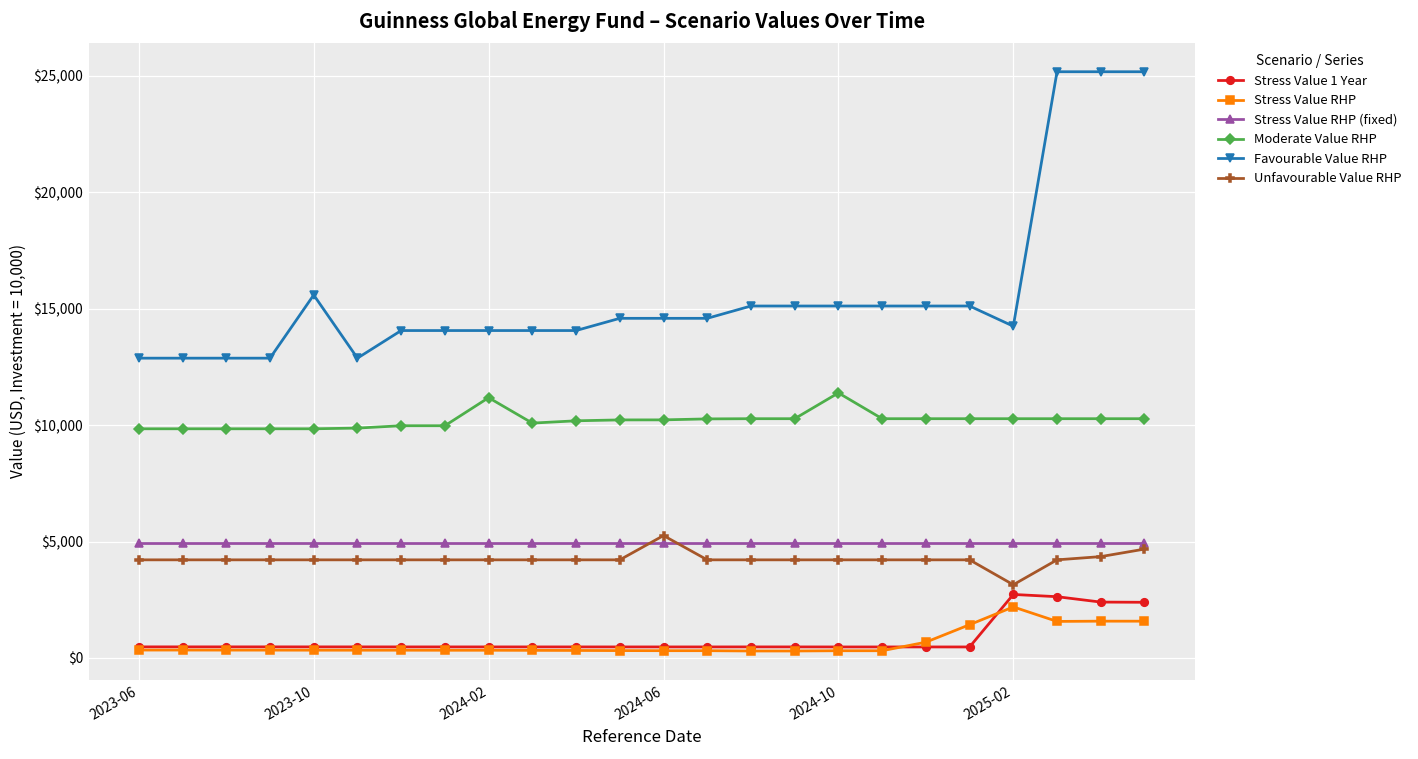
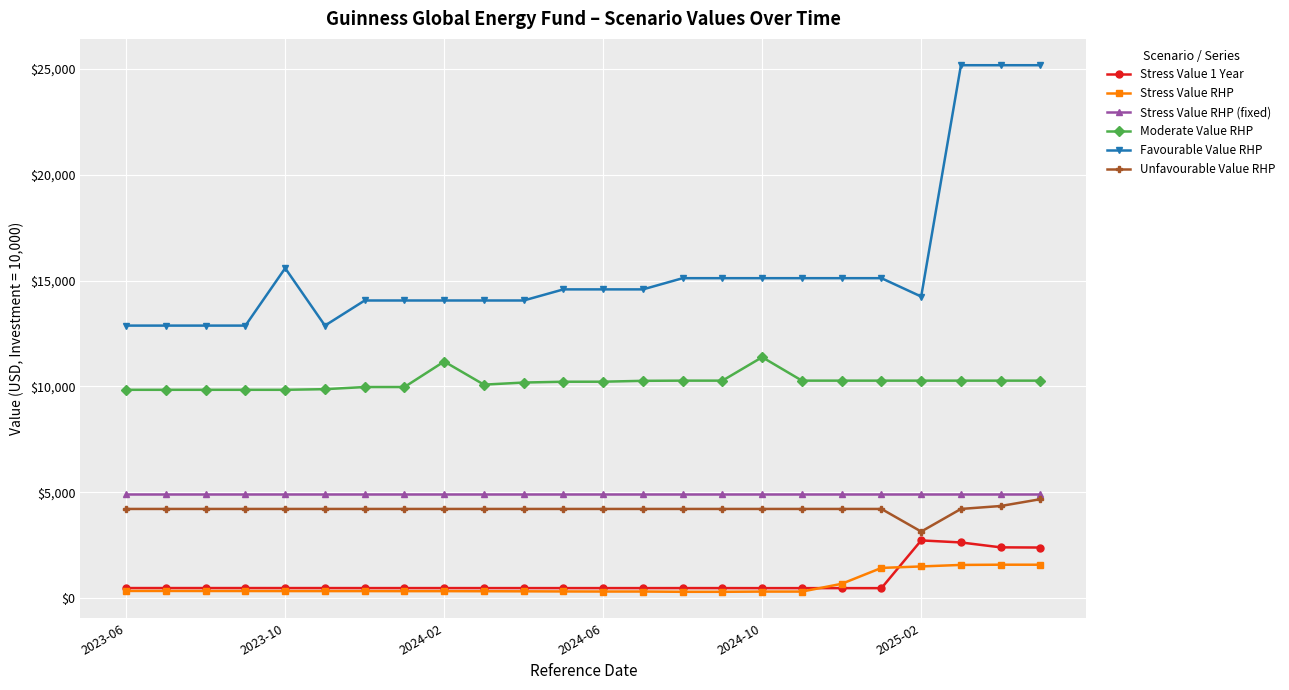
Unfavourable Value RHP, 2024-06: $5,300 -> $4,200
Stress Value RHP, 2025-02: $2,200 -> $1,500
